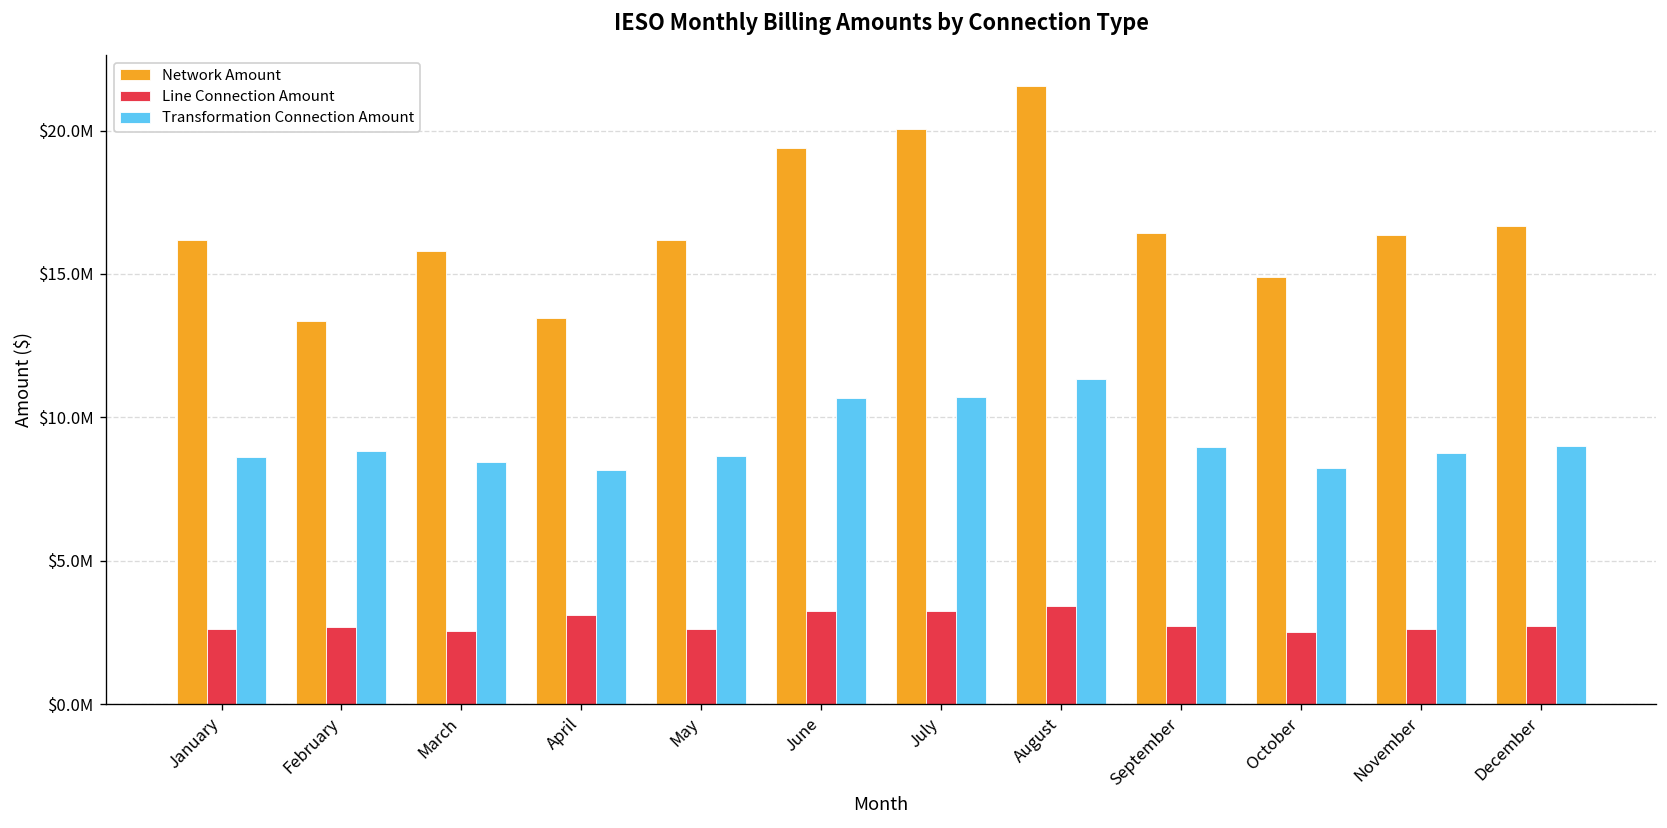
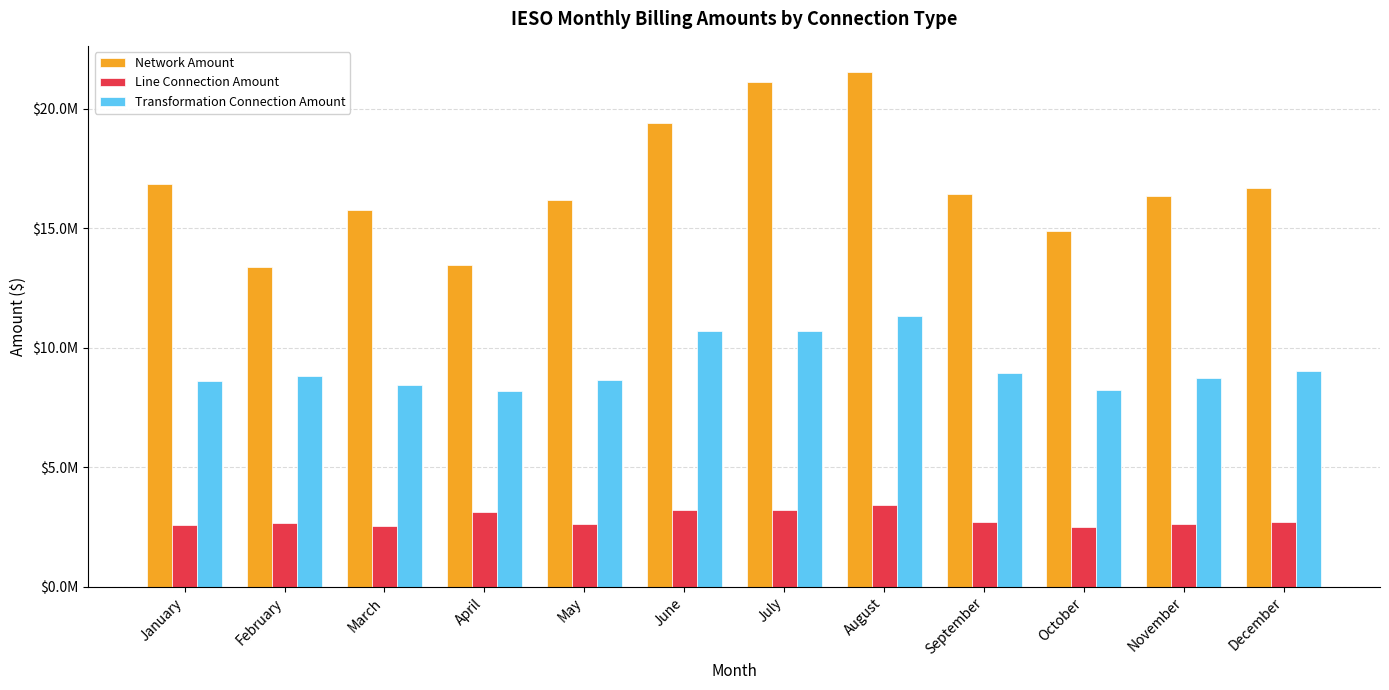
Network Amount, January: $16200000 -> $16800000
Network Amount, July: $20000000 -> $21100000
